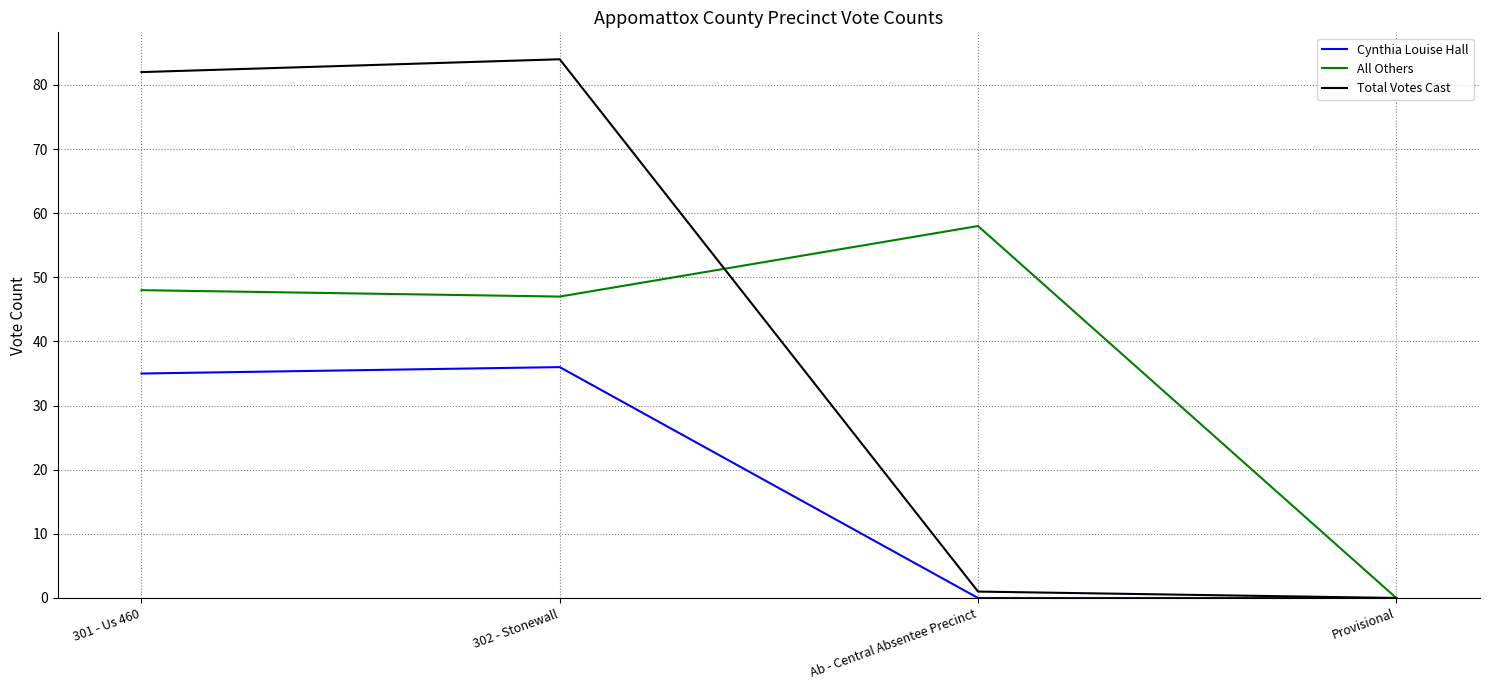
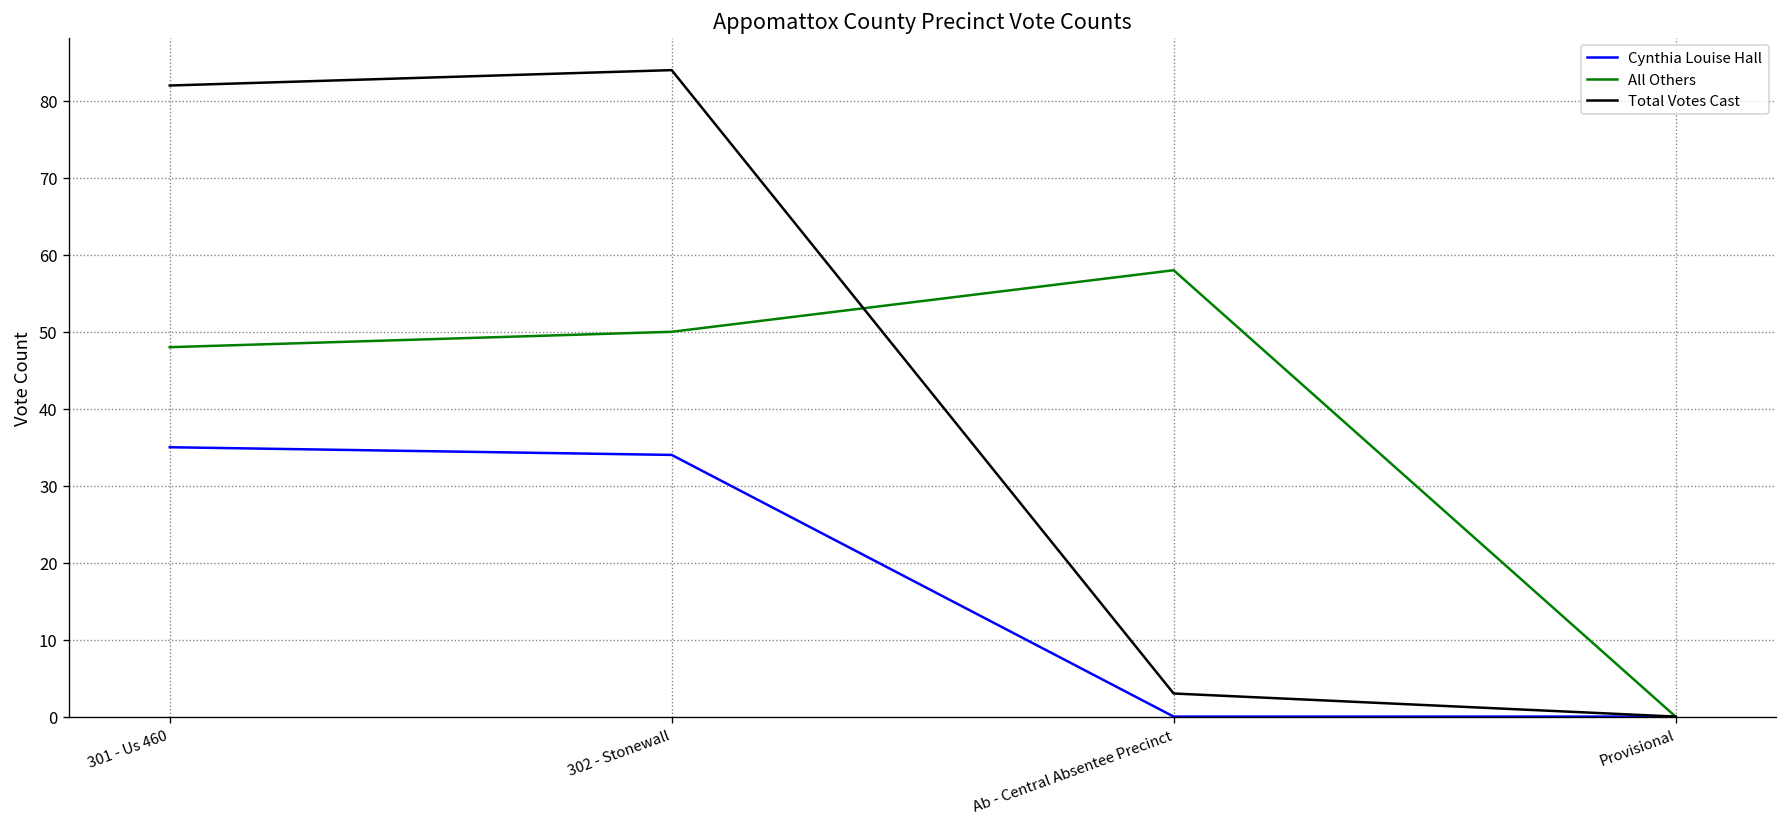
Cynthia Louise Hall, 302 - Stonewall: 36 -> 34
All Others, 302 - Stonewall: 47 -> 50
Total Votes Cast, Ab - Central Absentee Precinct: 1 -> 3
